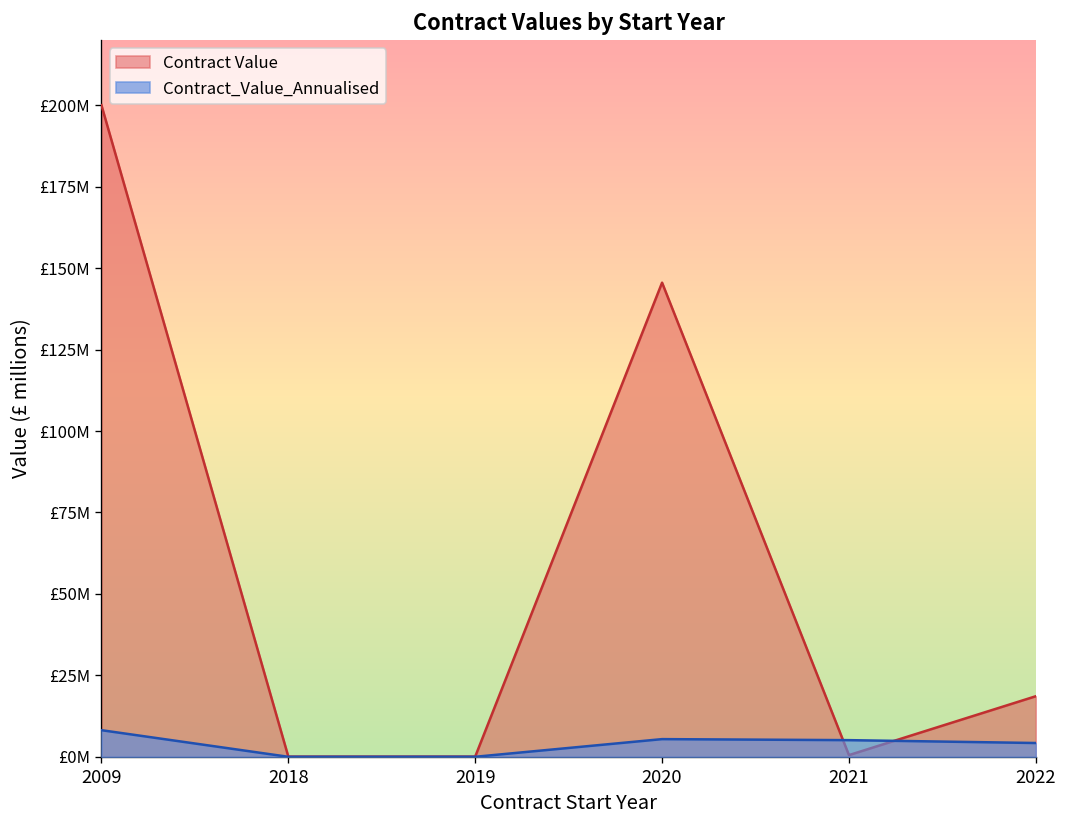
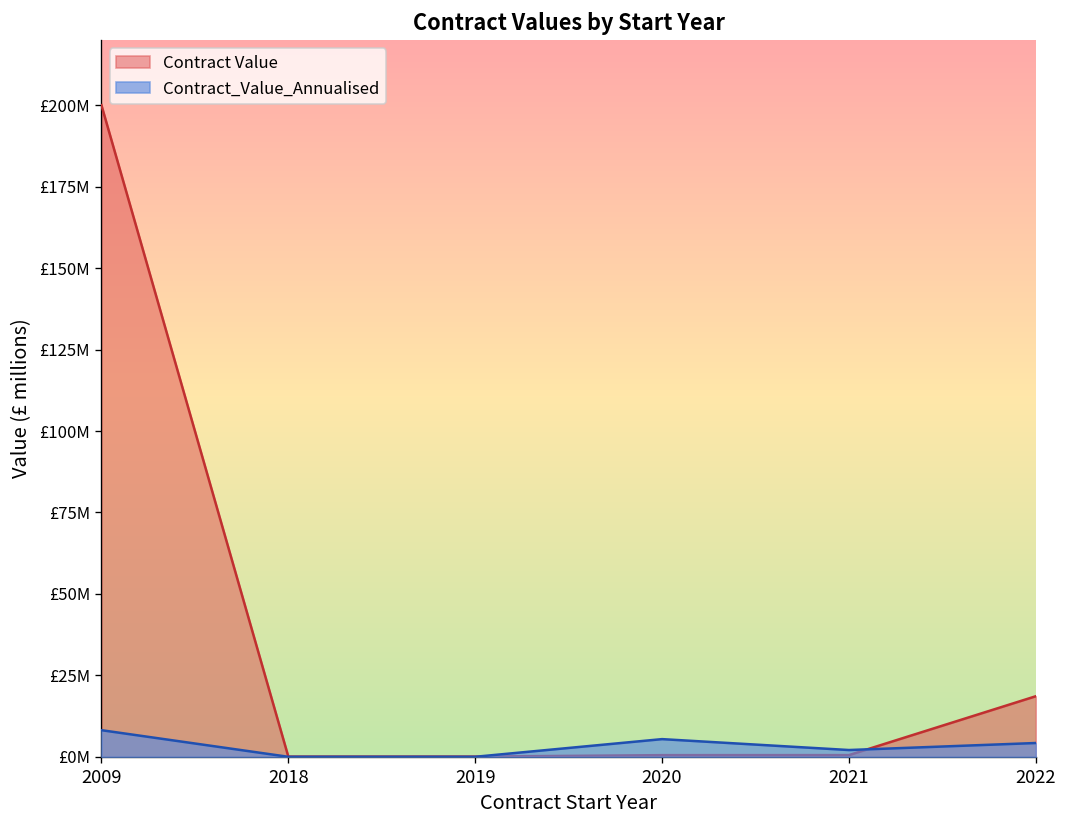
Contract Value, 2020: £146000000 -> £1000000
Contract_Value_Annualised, 2021: £5000000 -> £2000000
